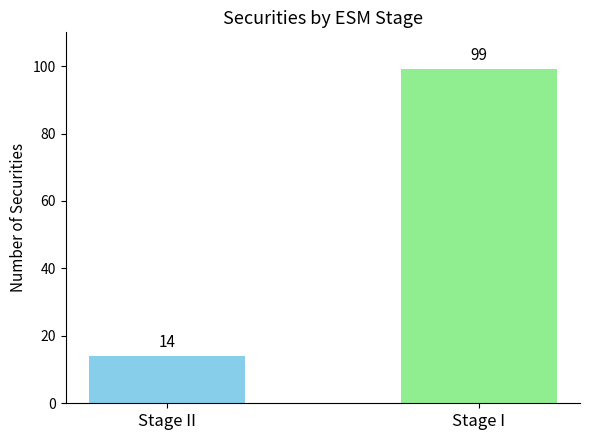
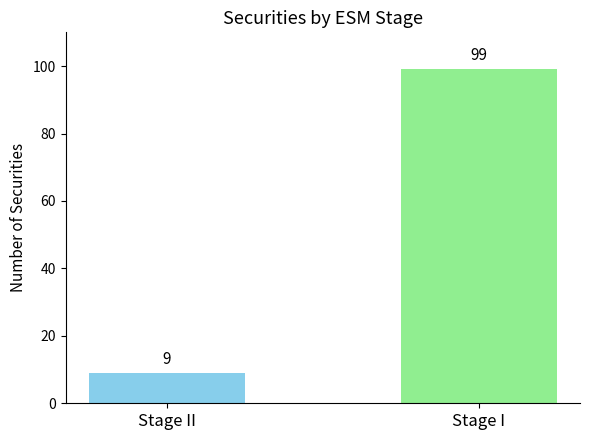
Stage II: 14 -> 9
